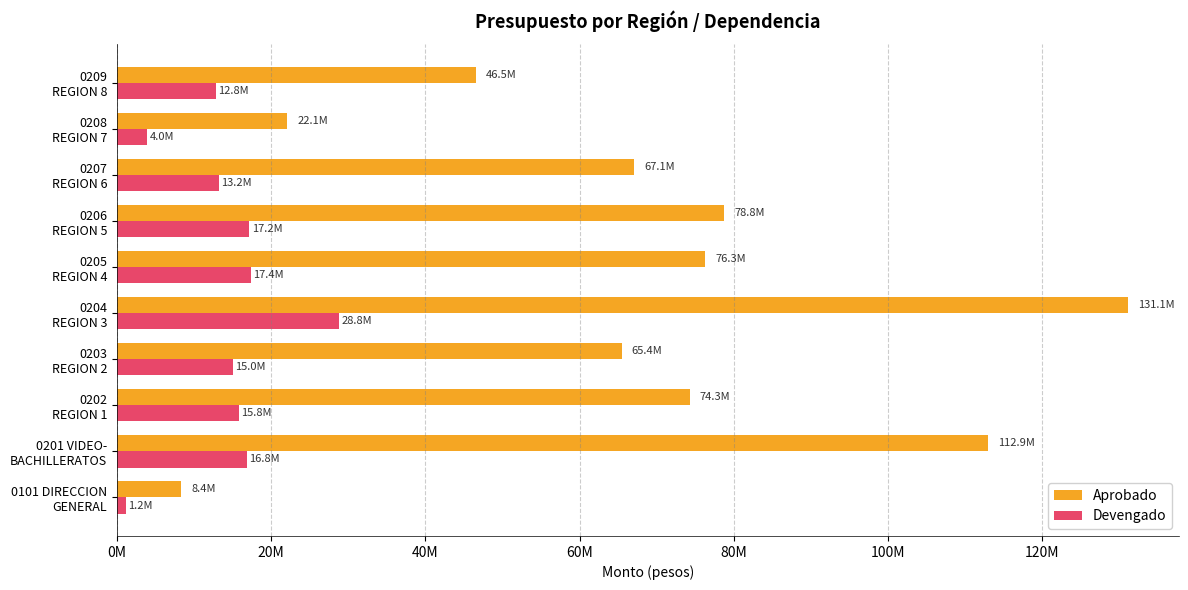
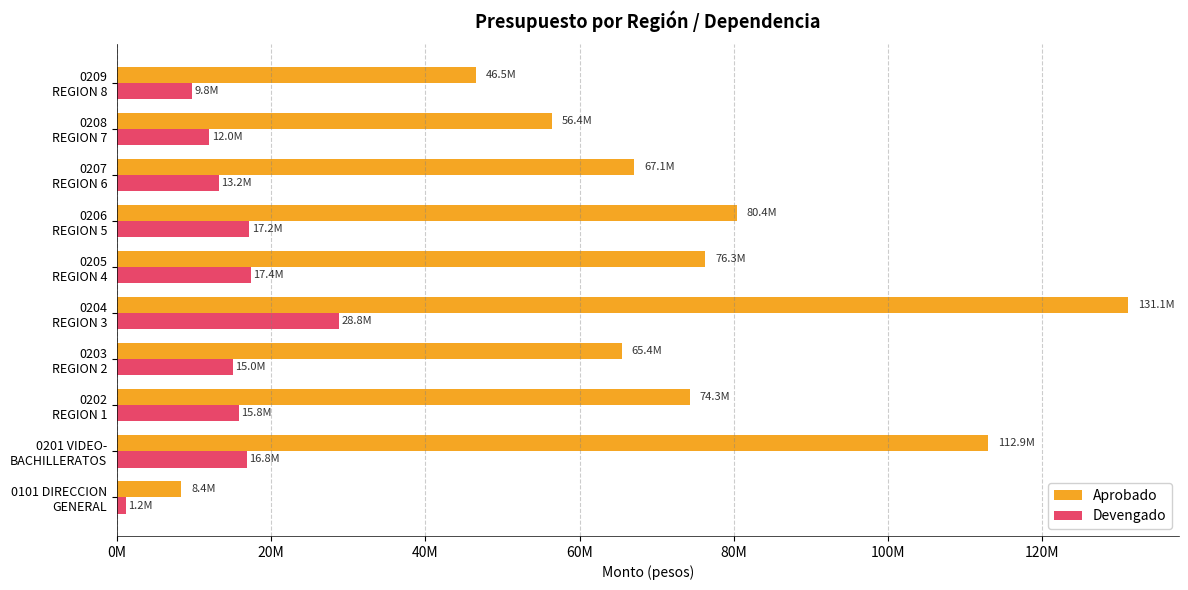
Devengado, 0209 REGION 8: 12.8M -> 9.8M
Aprobado, 0208 REGION 7: 22.1M -> 56.4M
Devengado, 0208 REGION 7: 4.0M -> 12.0M
Aprobado, 0206 REGION 5: 78.8M -> 80.4M
